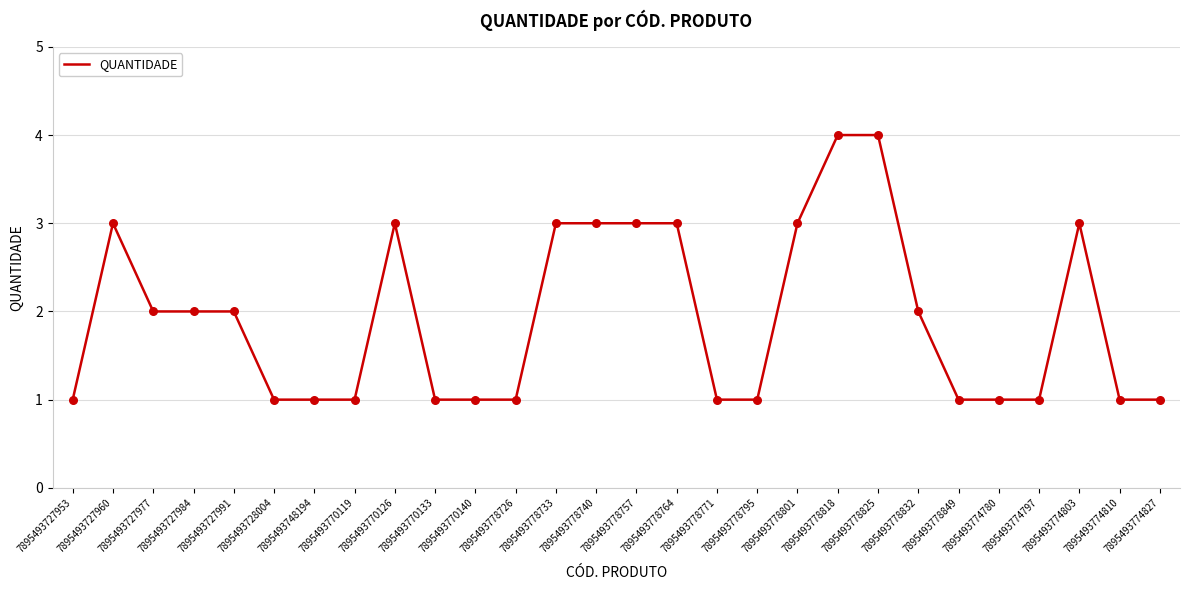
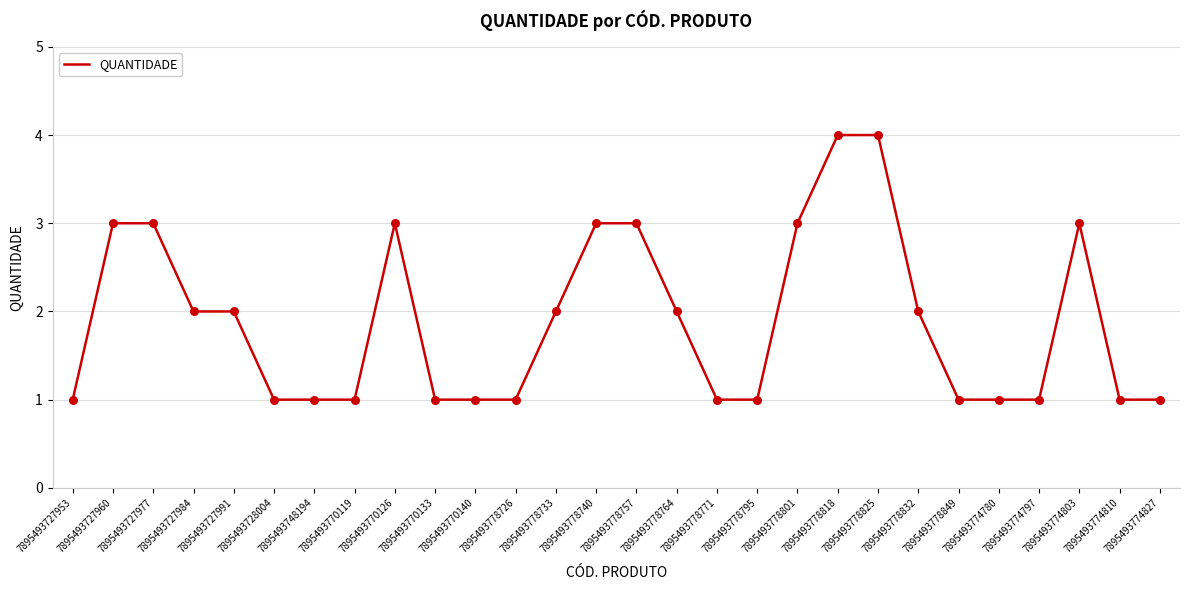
7895493727977: 2 -> 3
7895493778733: 3 -> 2
7895493778764: 3 -> 2
